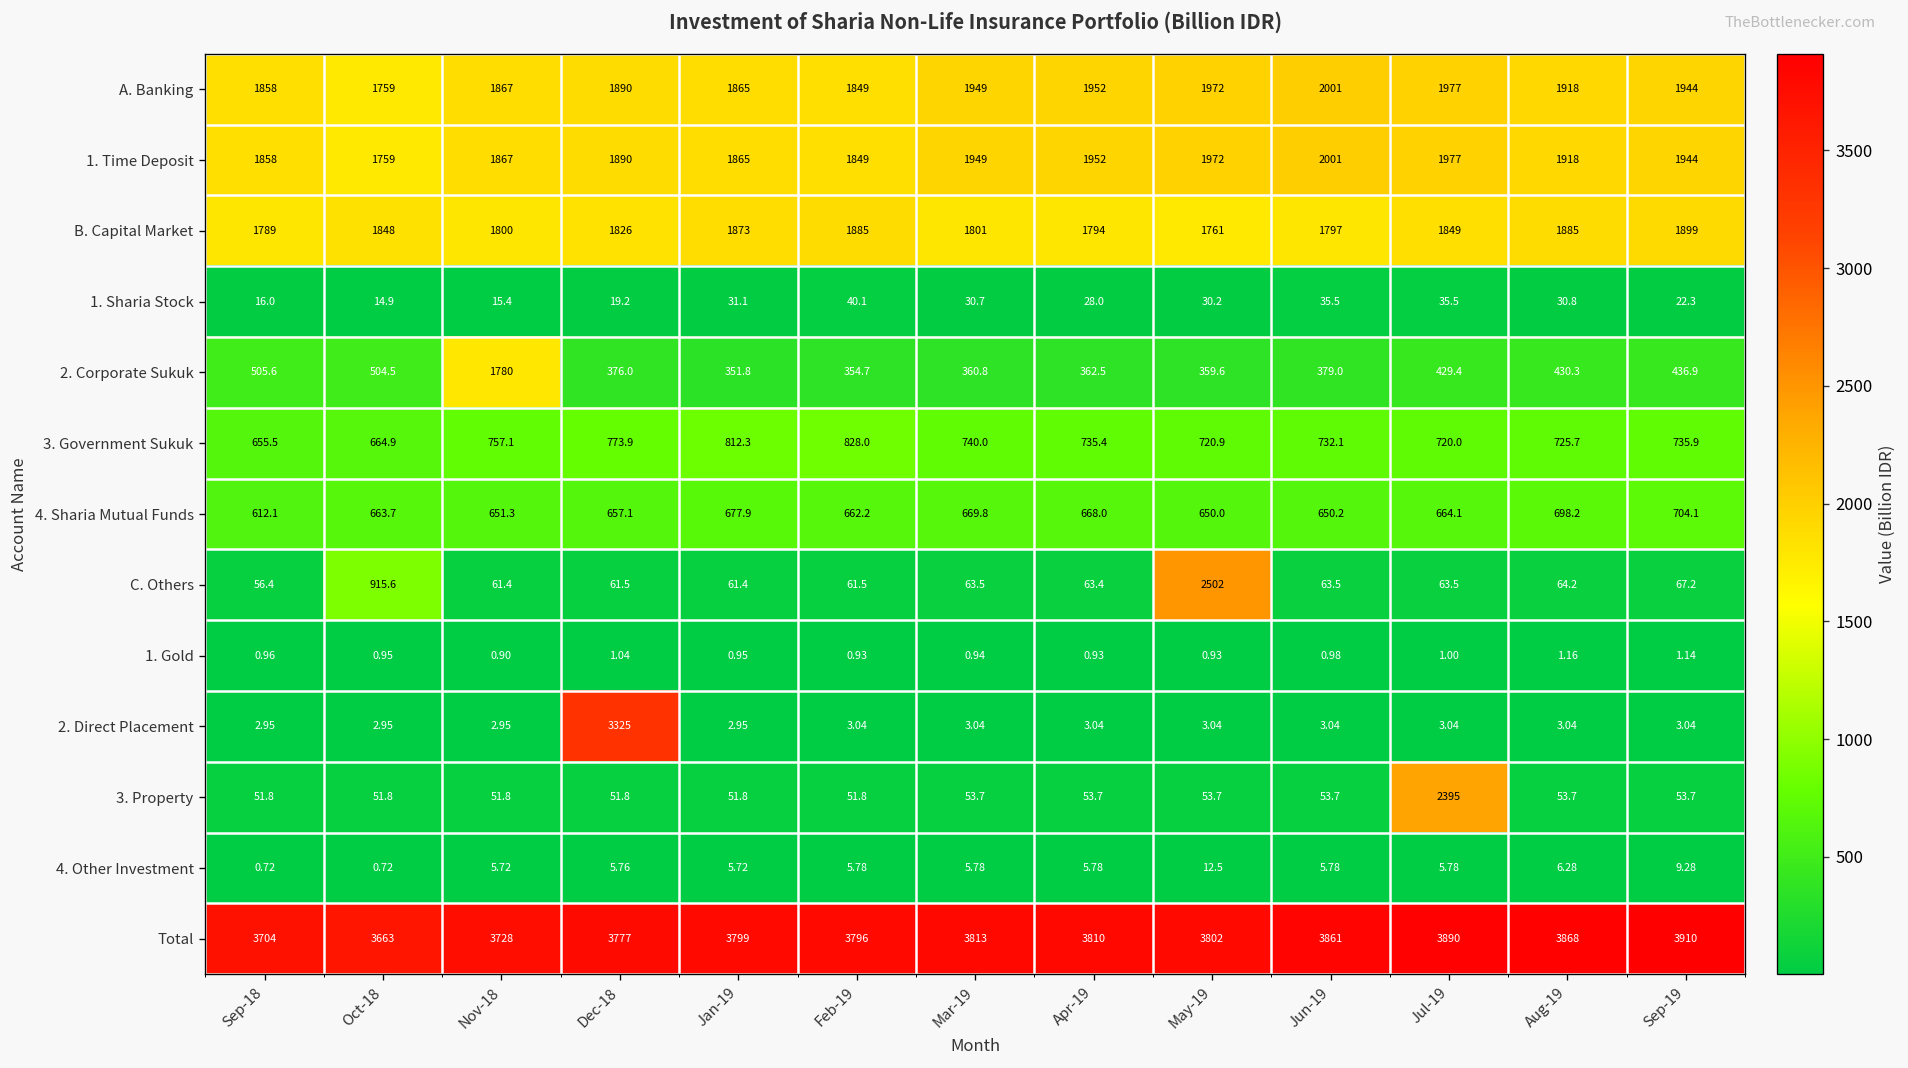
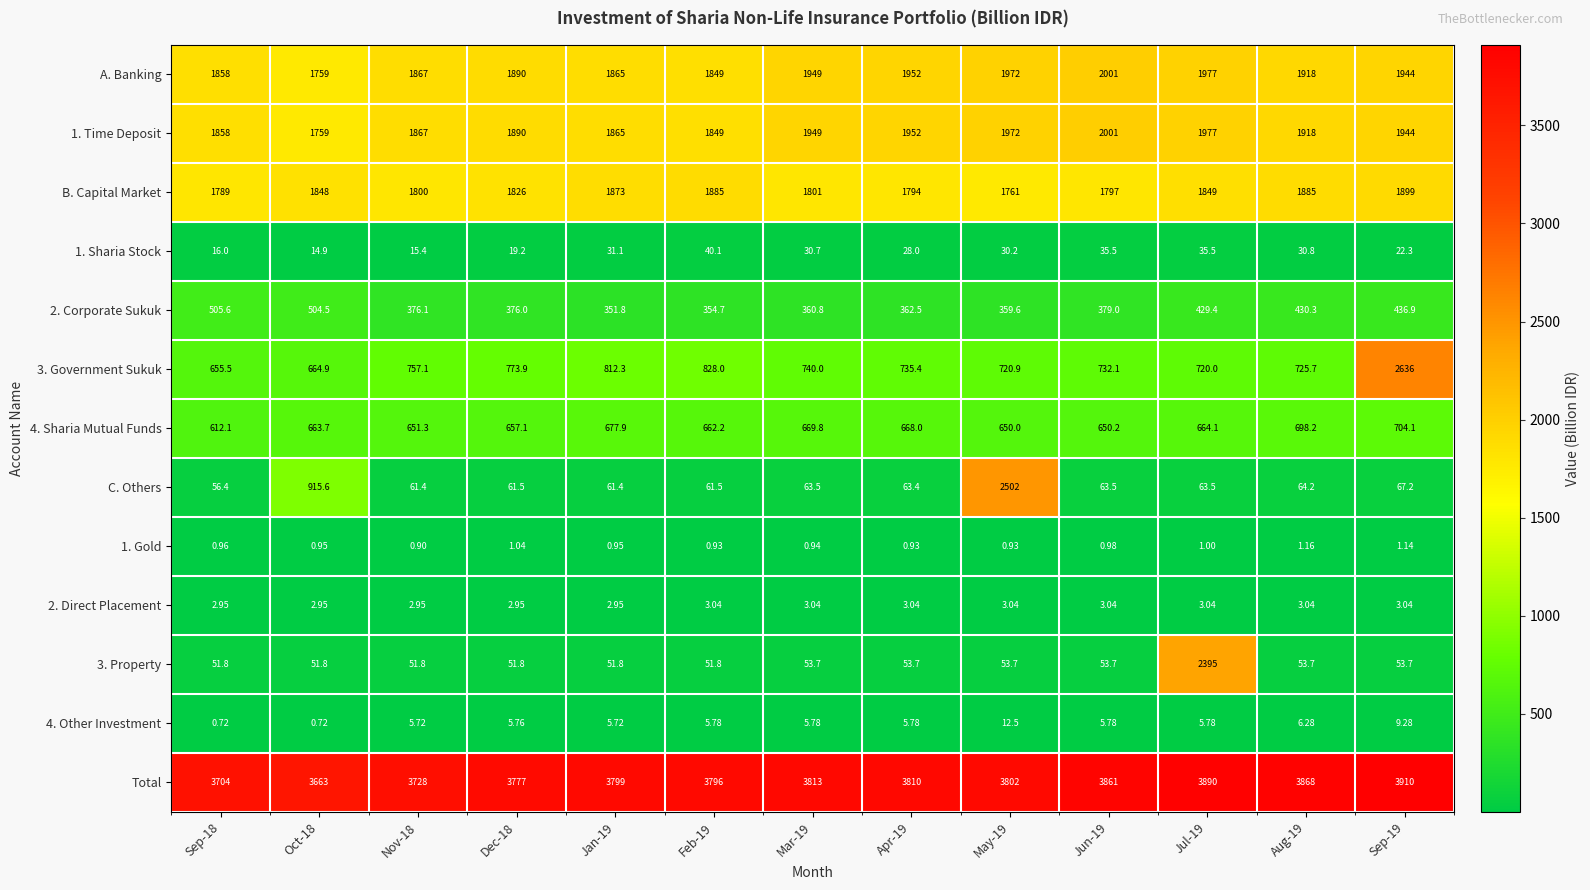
2. Corporate Sukuk, Nov-18: 1780 -> 376.1
3. Government Sukuk, Sep-19: 735.9 -> 2636
2. Direct Placement, Dec-18: 3325 -> 2.95
